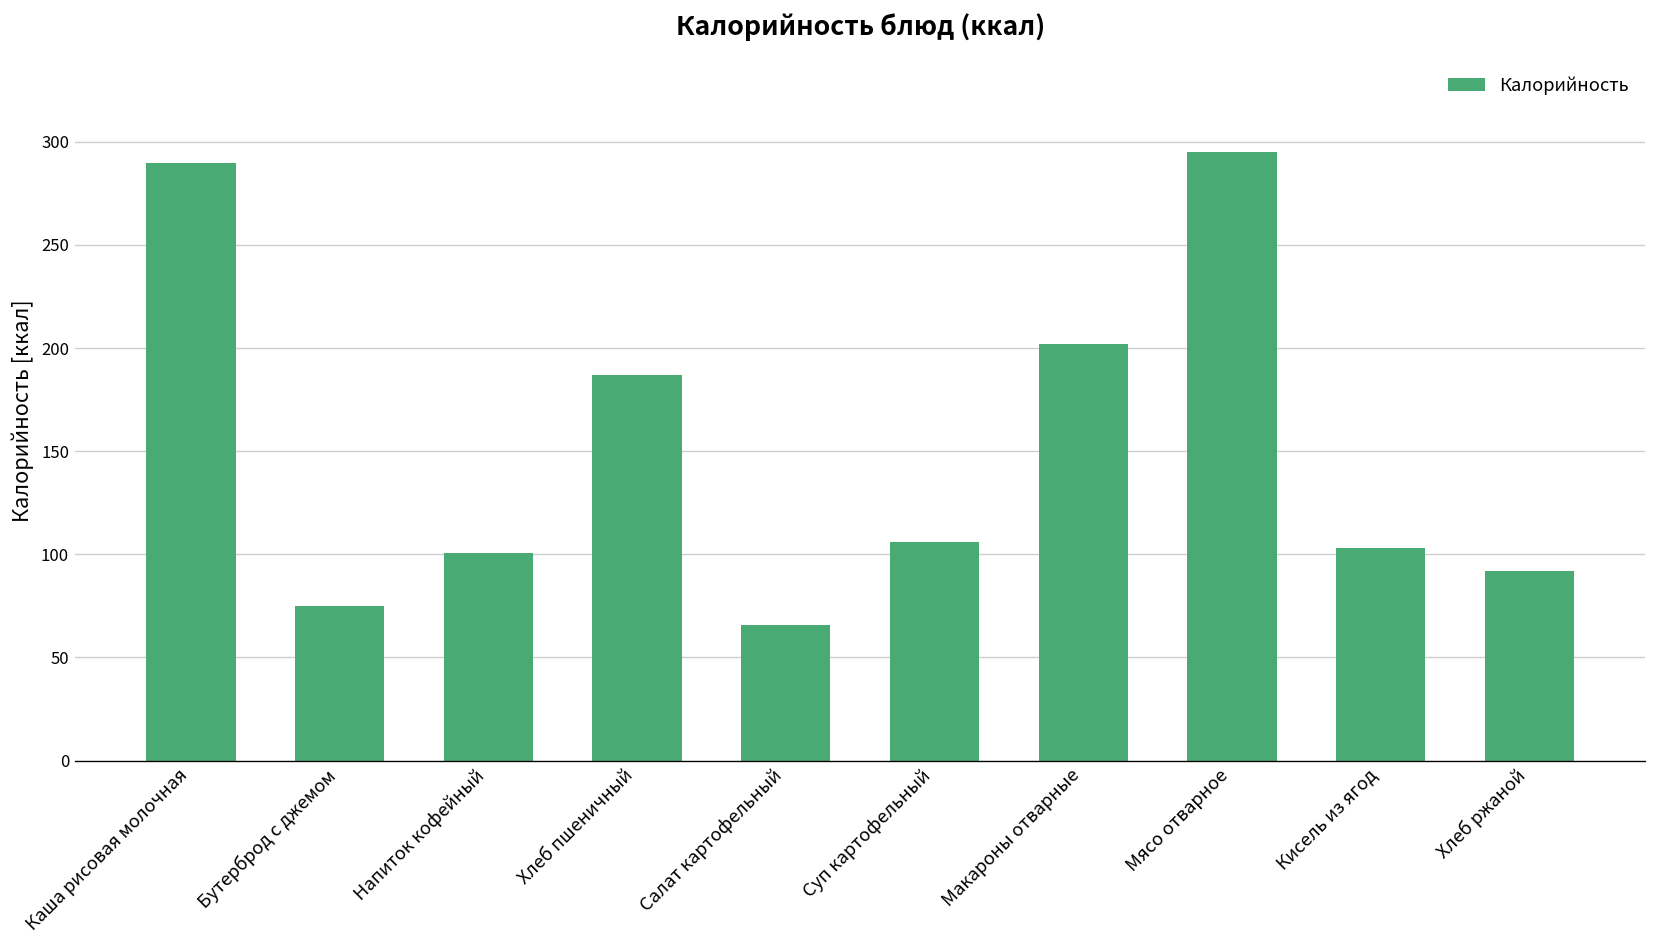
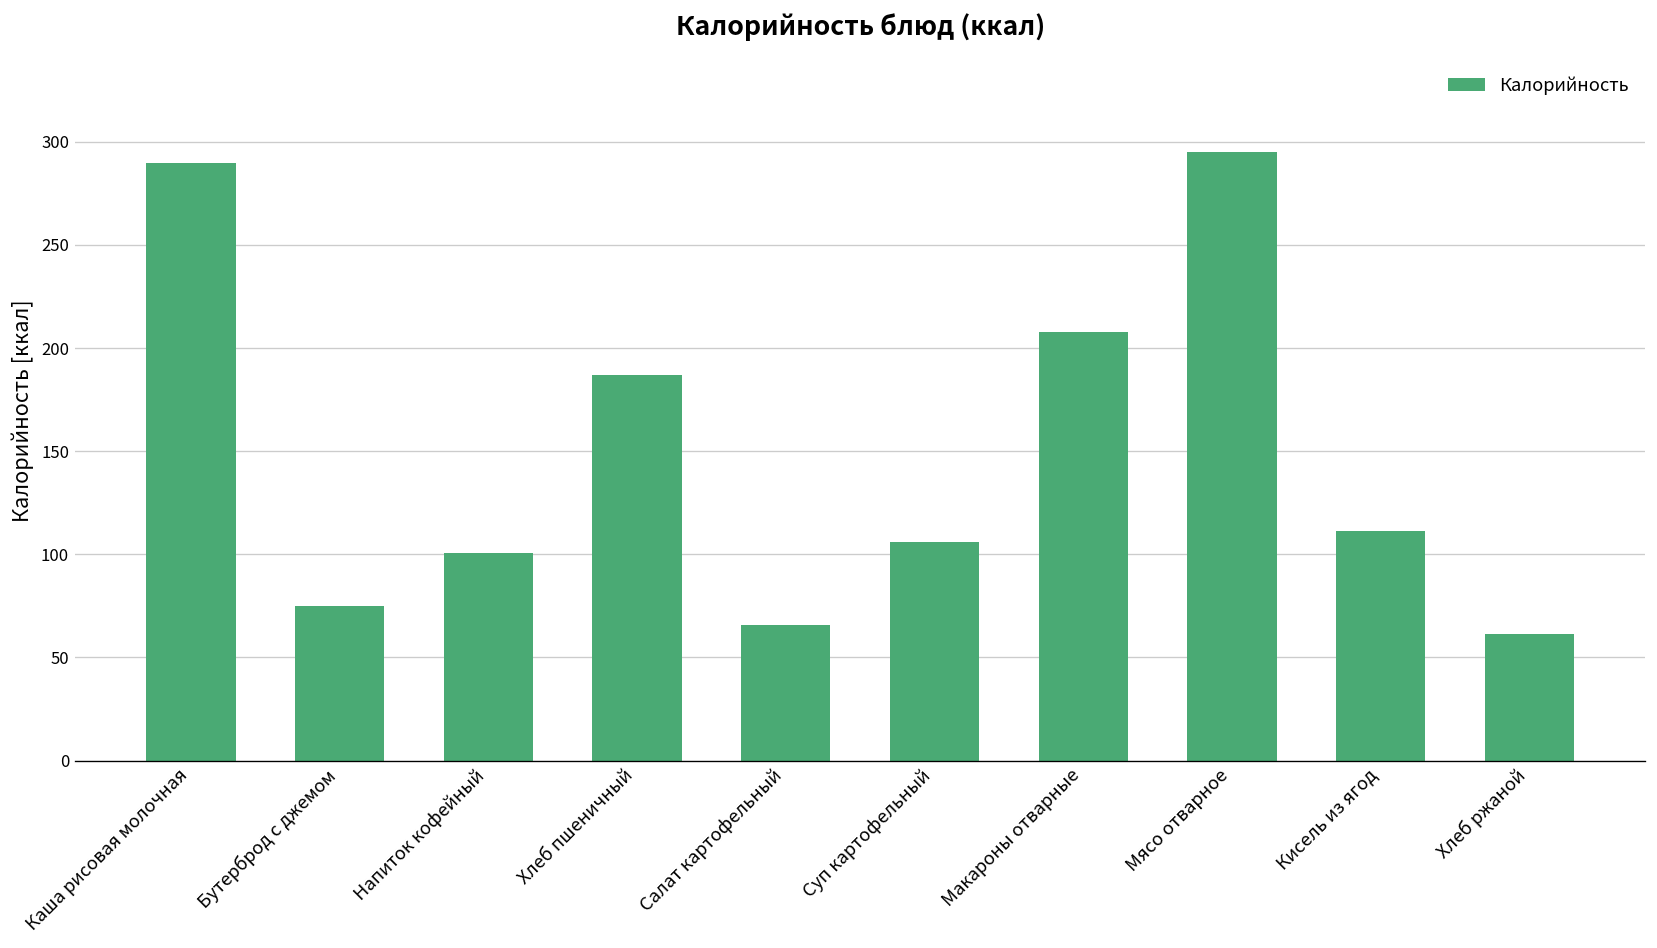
Макароны отварные: 202 -> 208
Кисель из ягод: 103 -> 111
Хлеб ржаной: 92 -> 61
